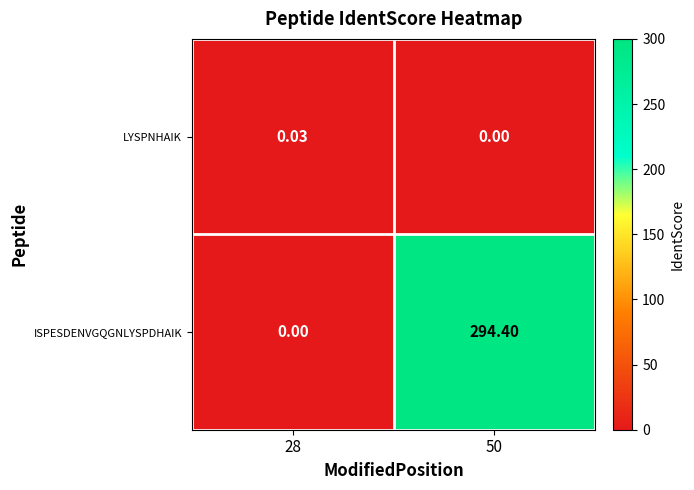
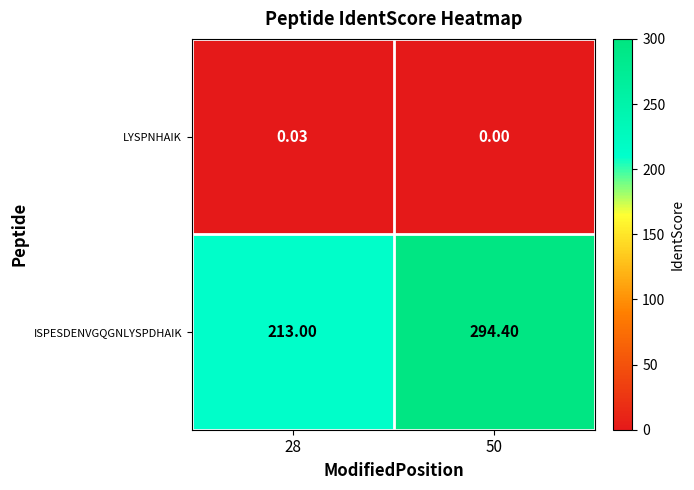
ISPESDENVGQGNLYSPDHAIK, 28: 0.00 -> 213.00
